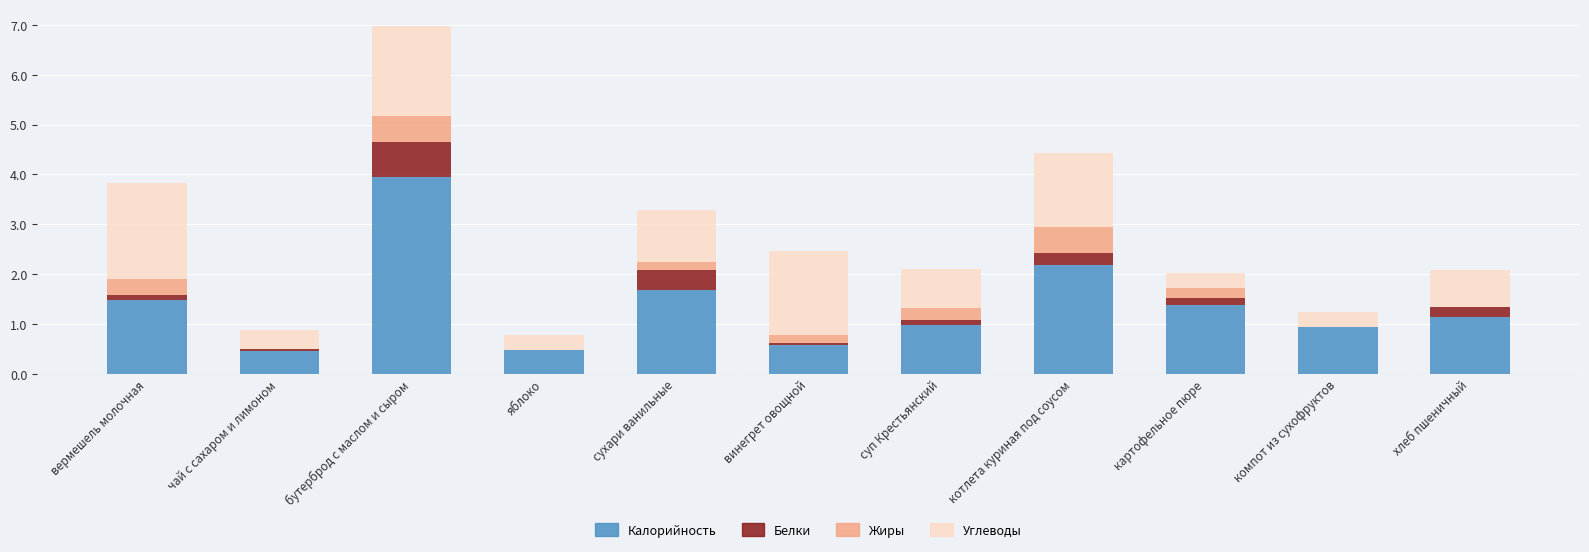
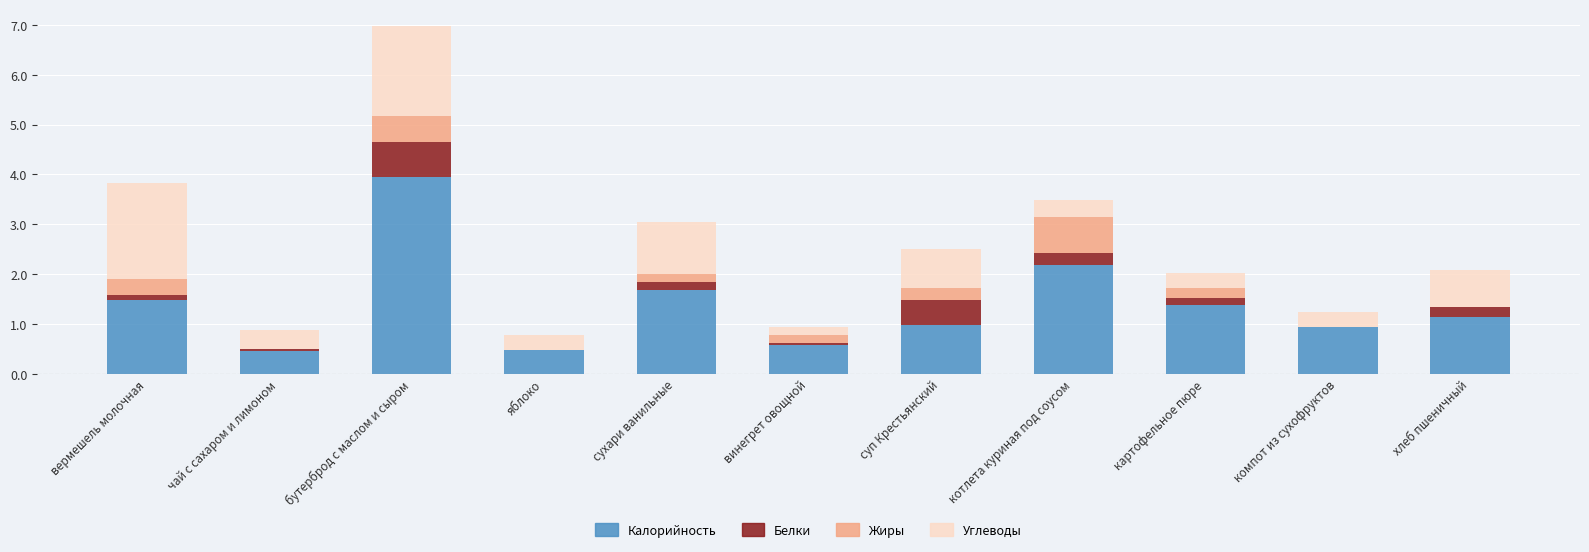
Белки, сухари ванильные: 0.4 -> 0.1
Углеводы, винегрет овощной: 1.7 -> 0.2
Белки, суп Крестьянский: 0.1 -> 0.5
Жиры, котлета куриная под соусом: 0.5 -> 0.7
Углеводы, котлета куриная под соусом: 1.5 -> 0.3
